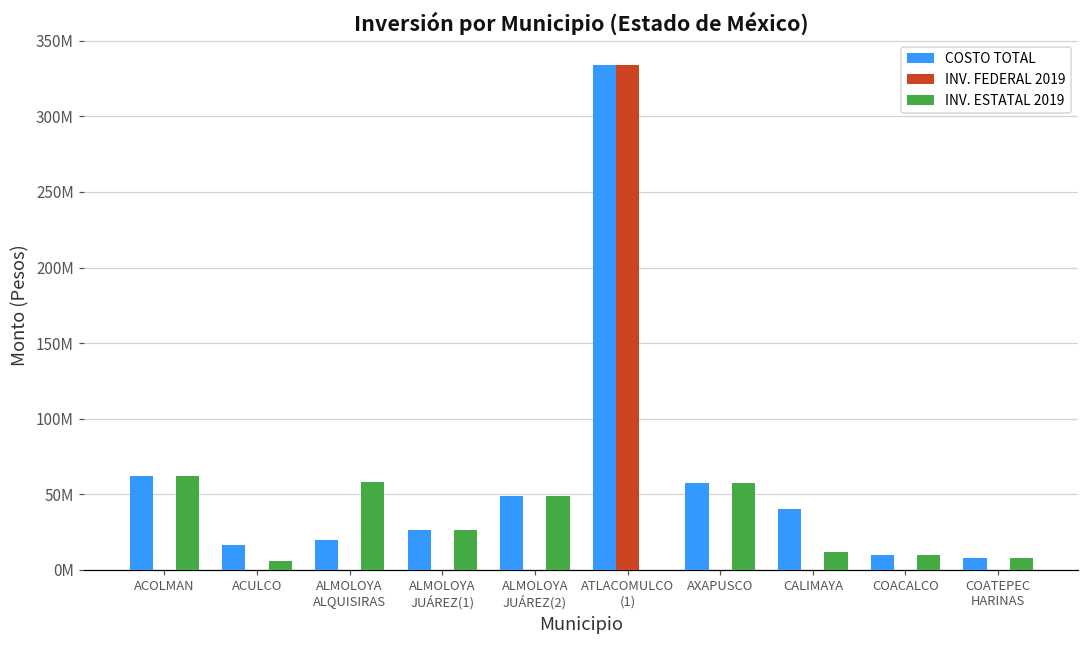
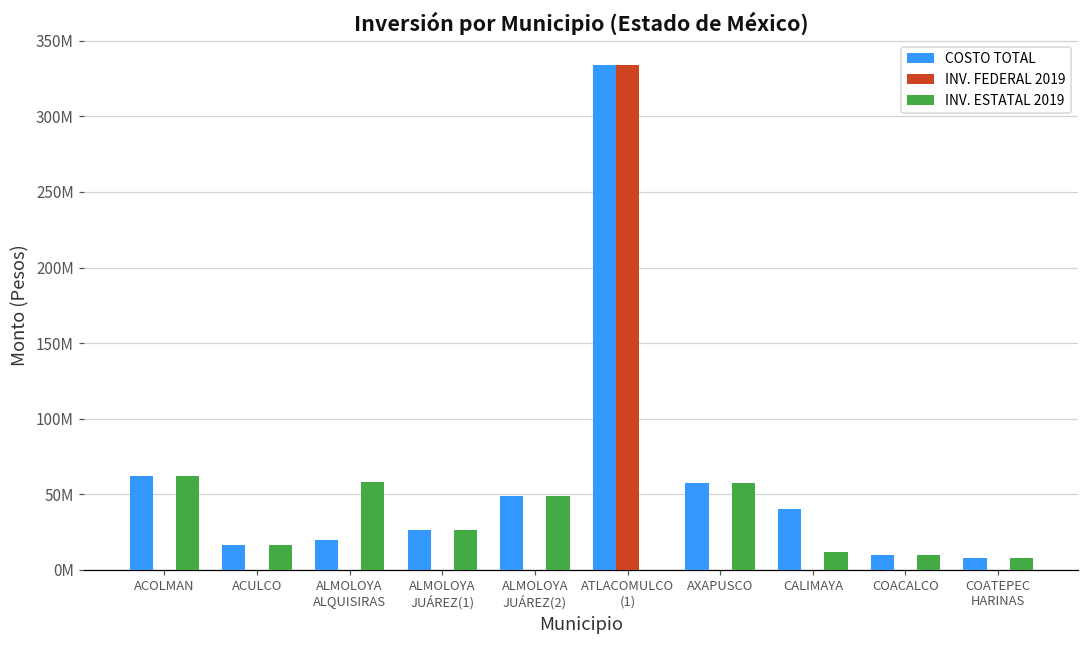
INV. ESTATAL 2019, ACULCO: 6000000 -> 17000000
